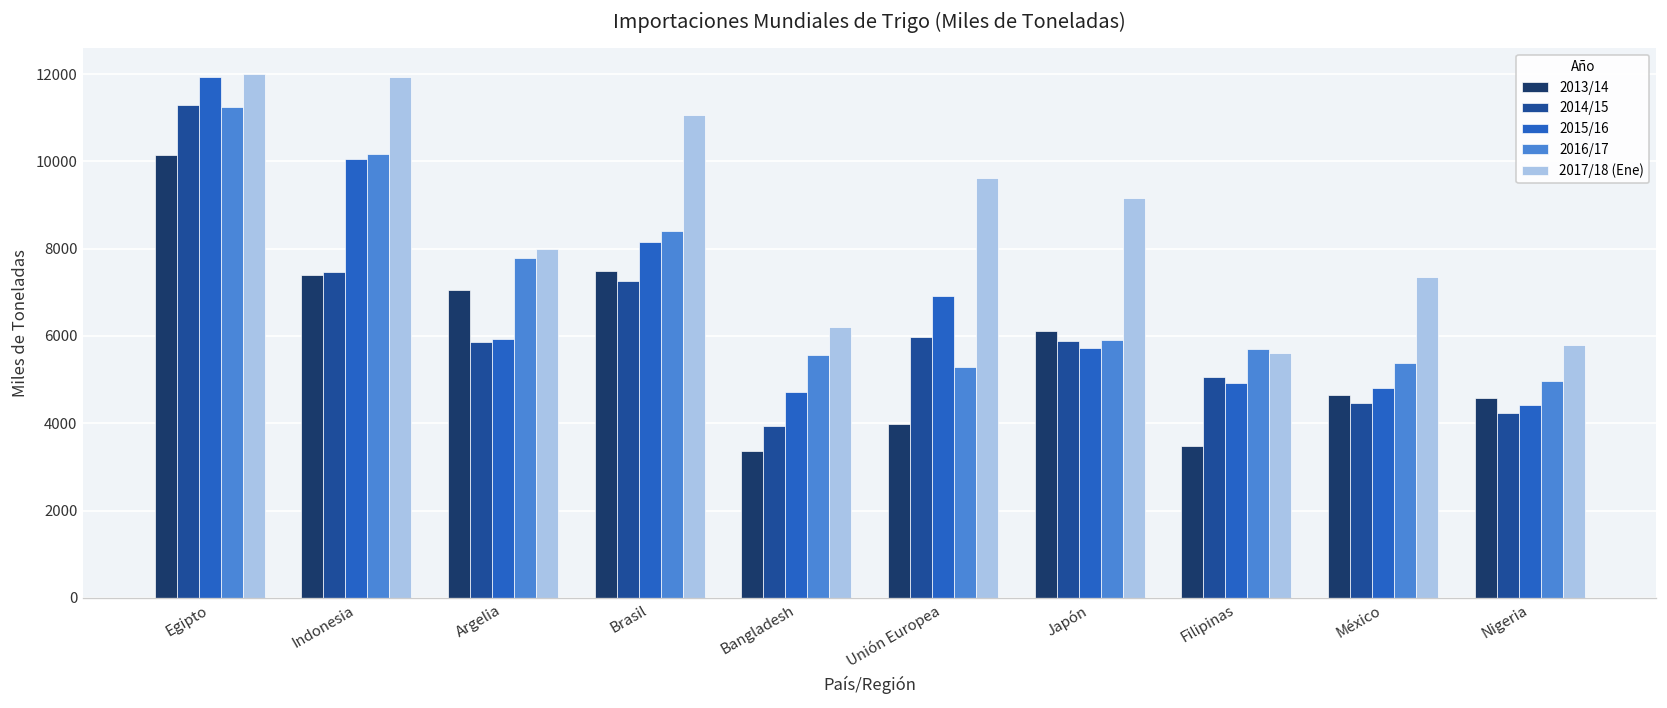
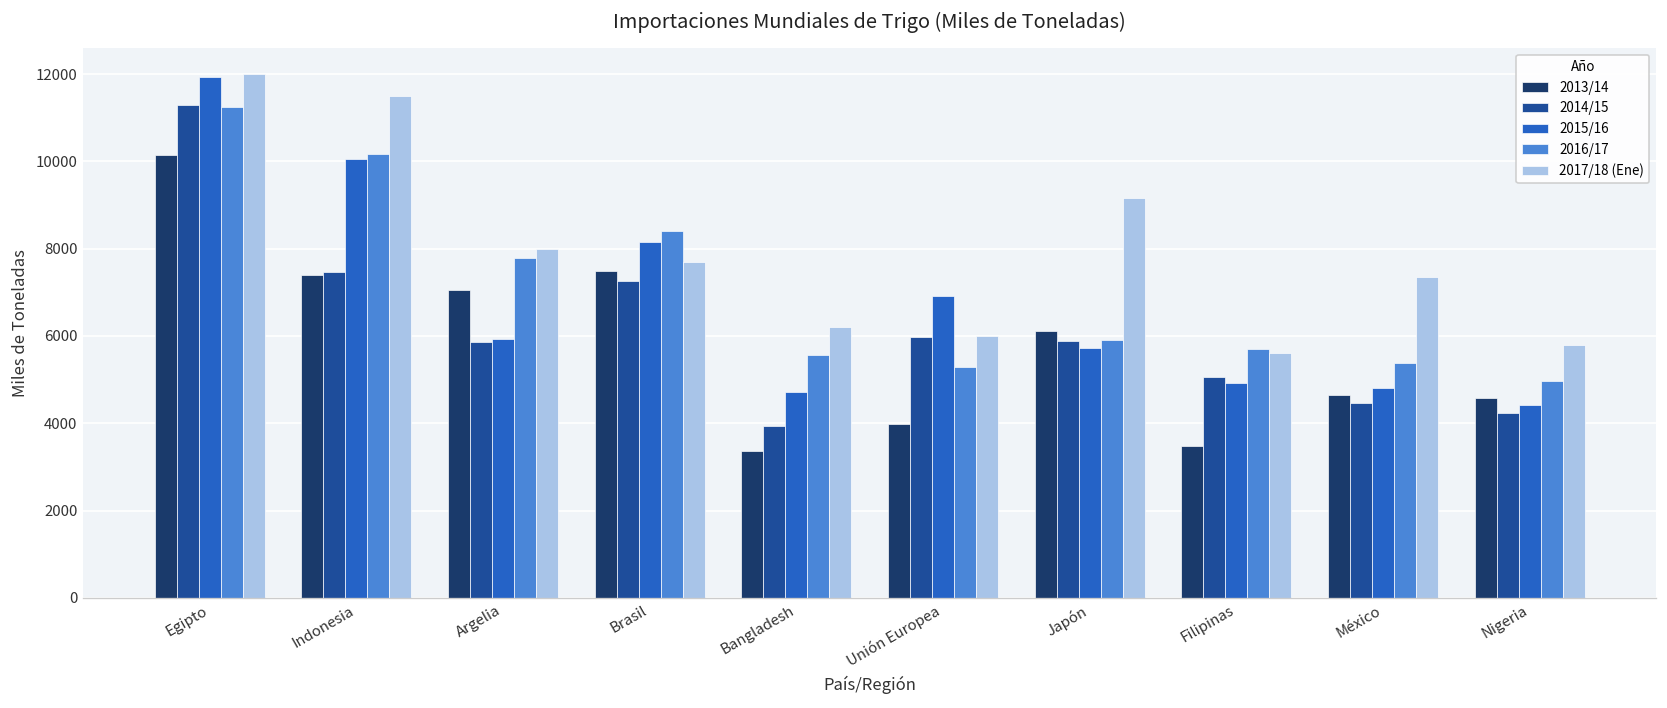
2017/18 (Ene), Indonesia: 11900 -> 11500
2017/18 (Ene), Brasil: 11100 -> 7700
2017/18 (Ene), Unión Europea: 9600 -> 6000
